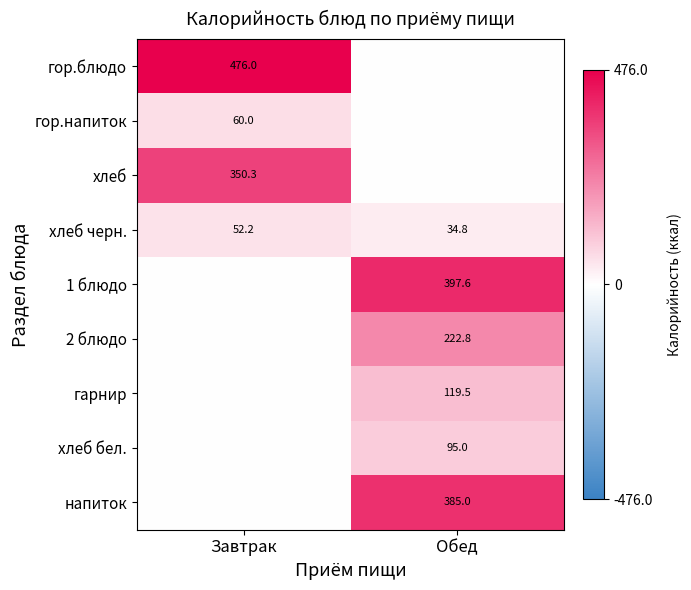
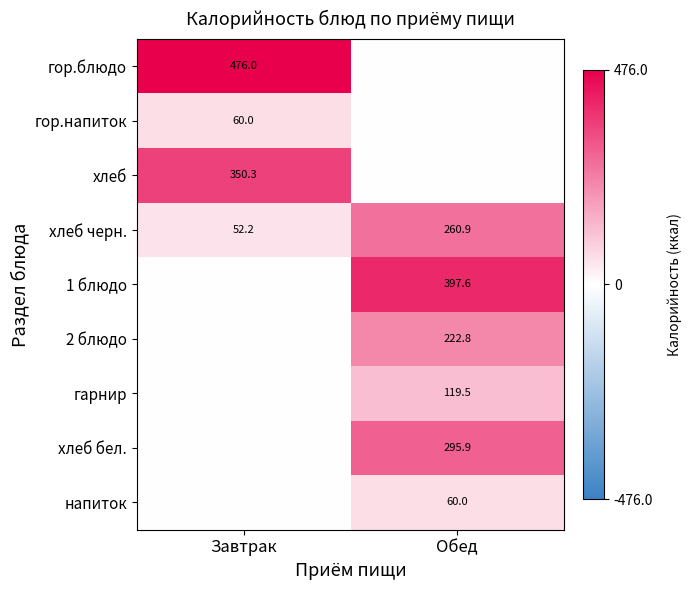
хлеб черн., Обед: 34.8 -> 260.9
хлеб бел., Обед: 95.0 -> 295.9
напиток, Обед: 385.0 -> 60.0
